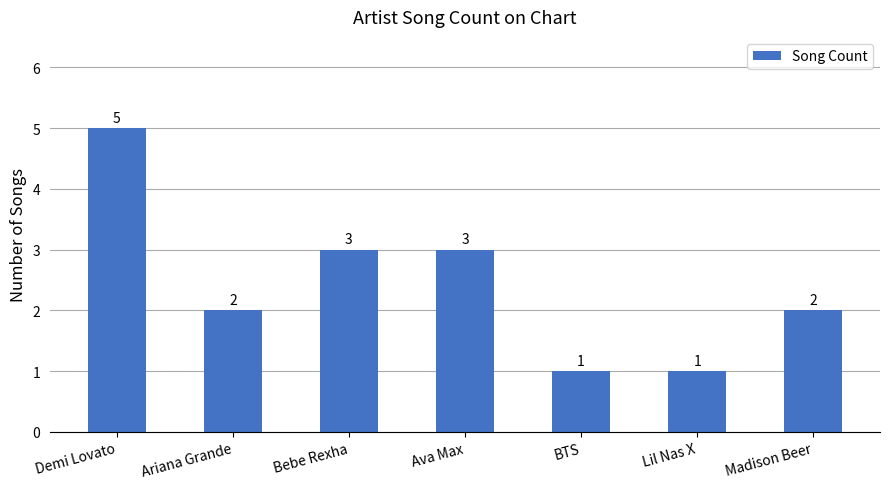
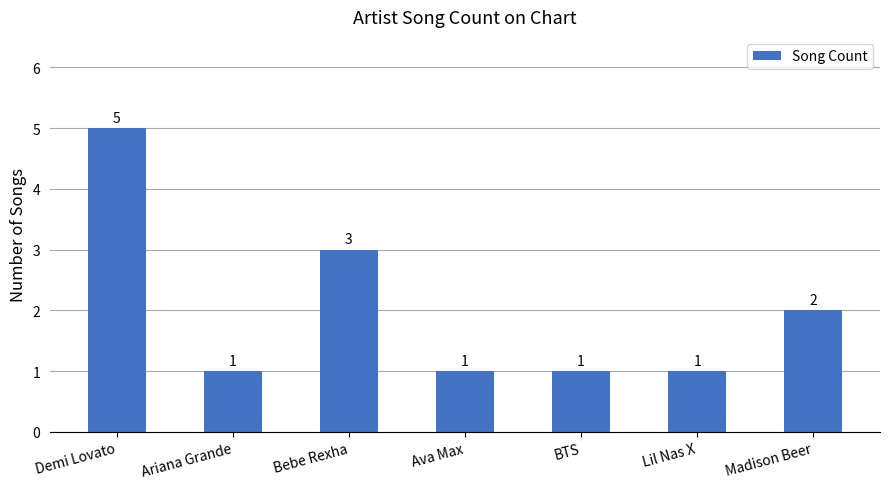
Ariana Grande: 2 -> 1
Ava Max: 3 -> 1
